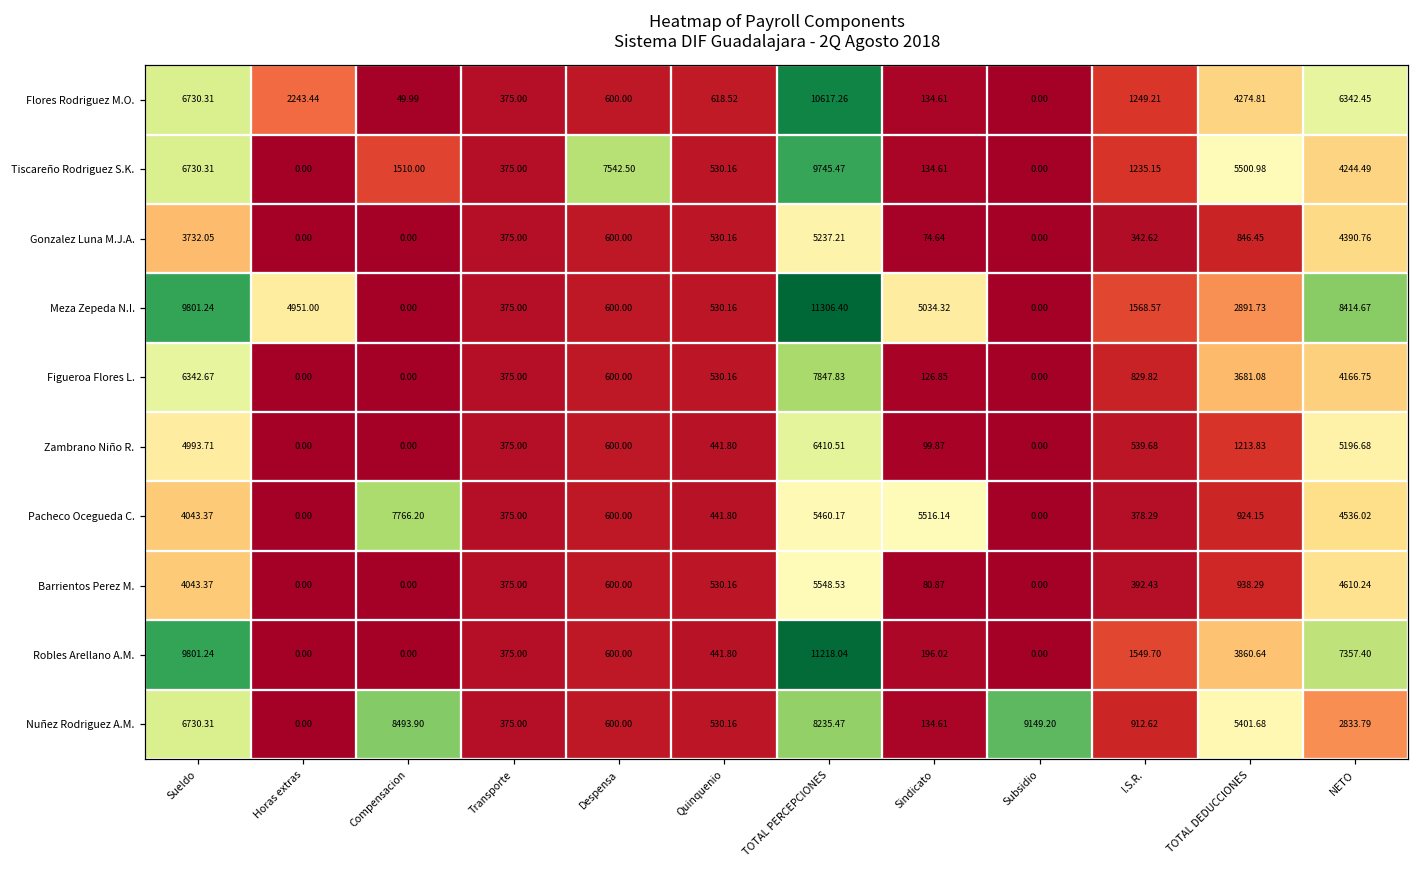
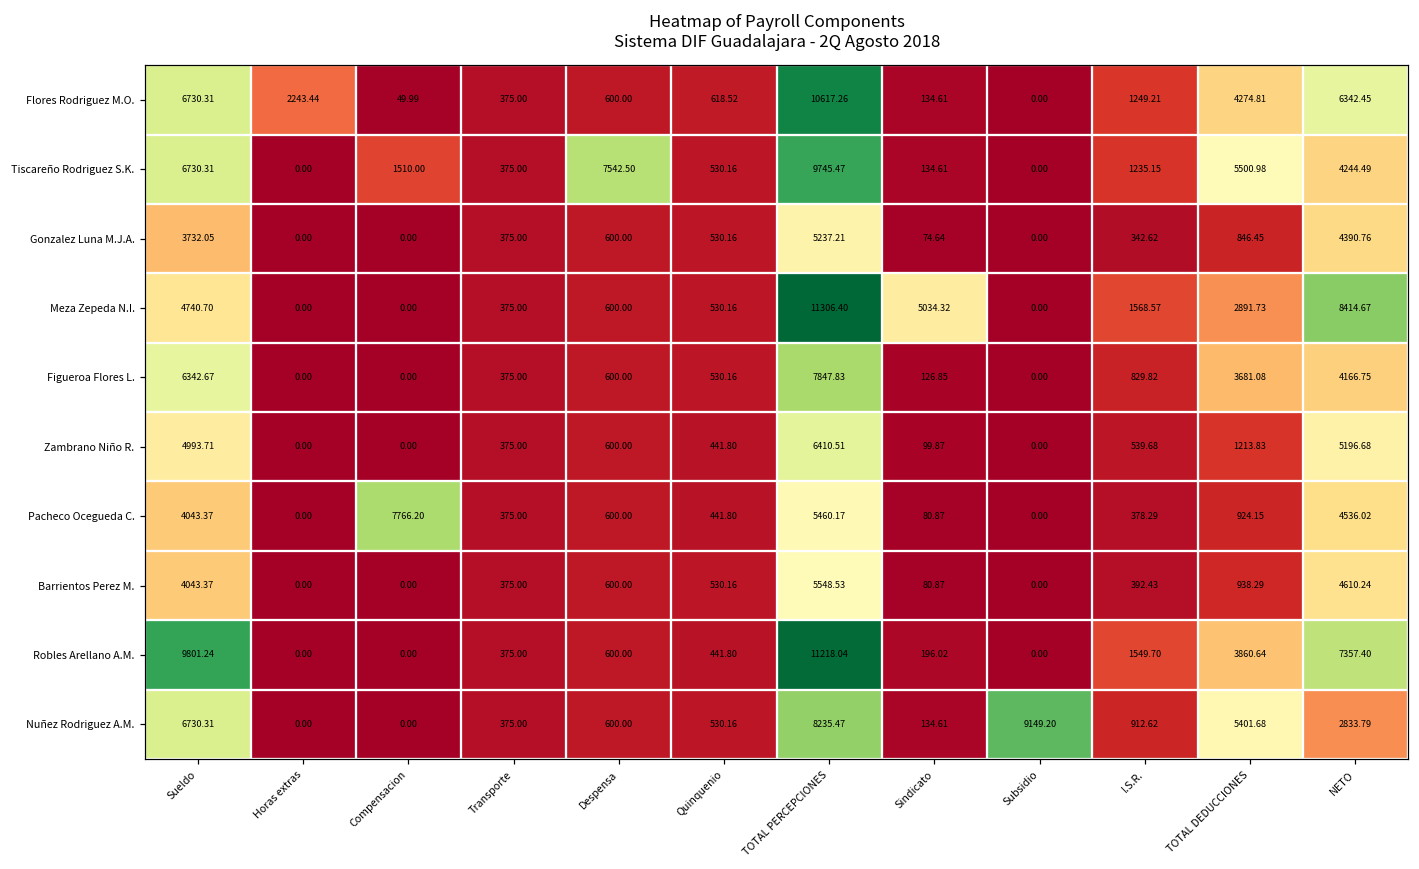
Meza Zepeda N.I., Sueldo: 9801.24 -> 4740.70
Meza Zepeda N.I., Horas extras: 4951.00 -> 0.00
Pacheco Ocegueda C., Sindicato: 5516.14 -> 80.87
Nuñez Rodriguez A.M., Compensacion: 8493.90 -> 0.00
